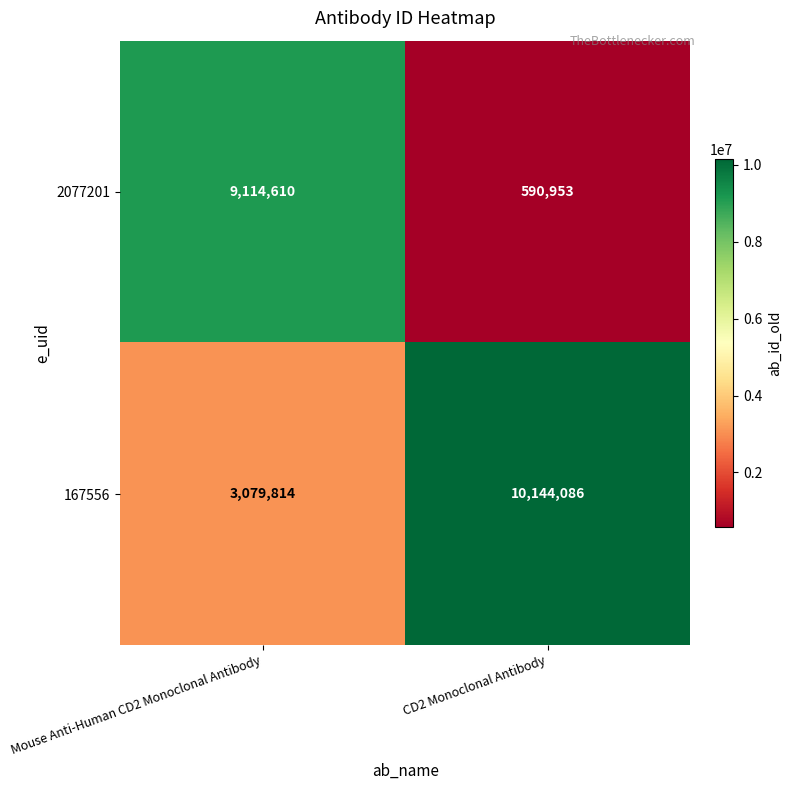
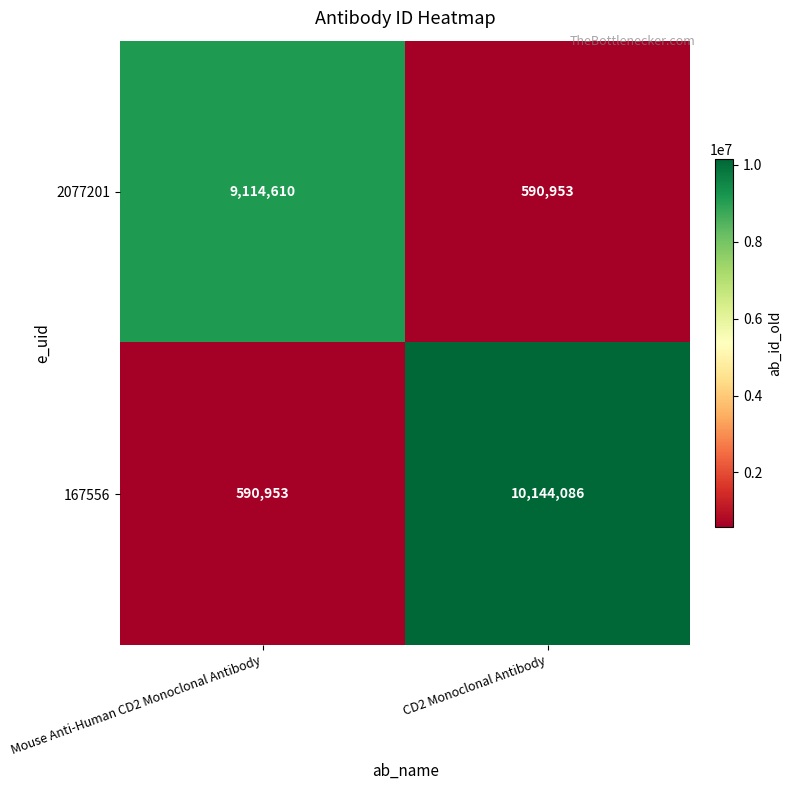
167556, Mouse Anti-Human CD2 Monoclonal Antibody: 3,079,814 -> 590,953
